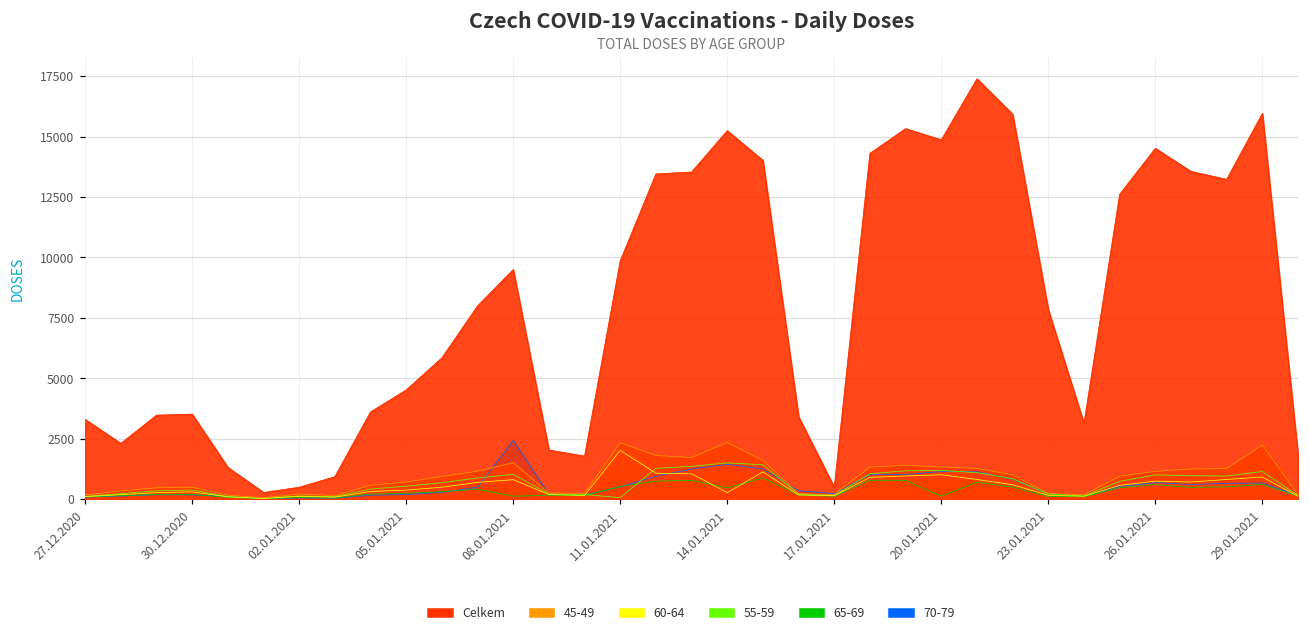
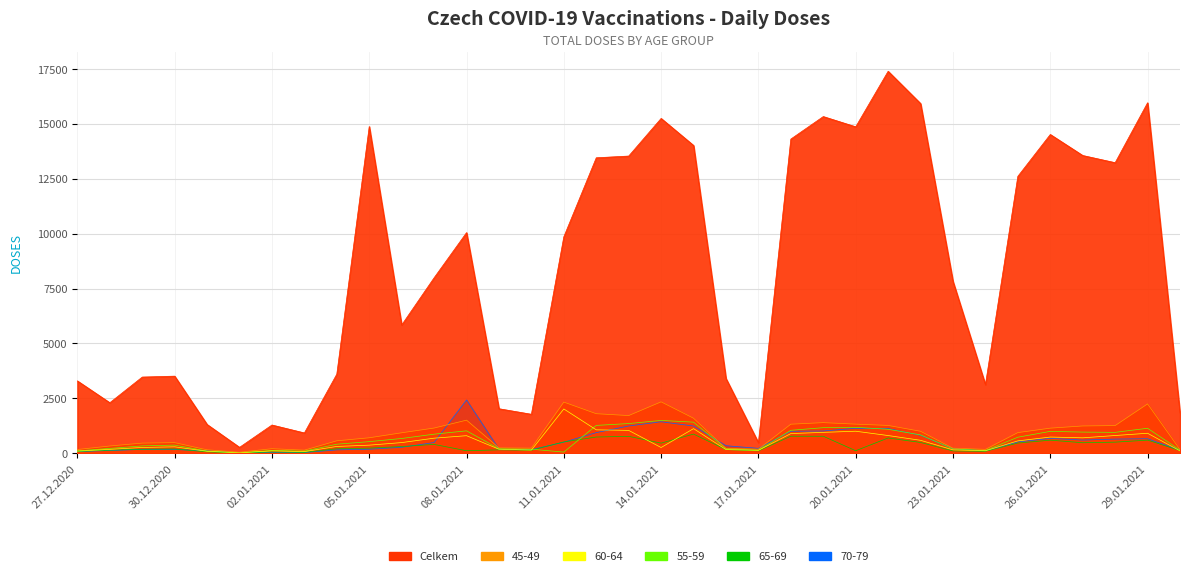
Celkem, 02.01.2021: 500 -> 1300
Celkem, 05.01.2021: 4500 -> 14900
Celkem, 08.01.2021: 9500 -> 10000
